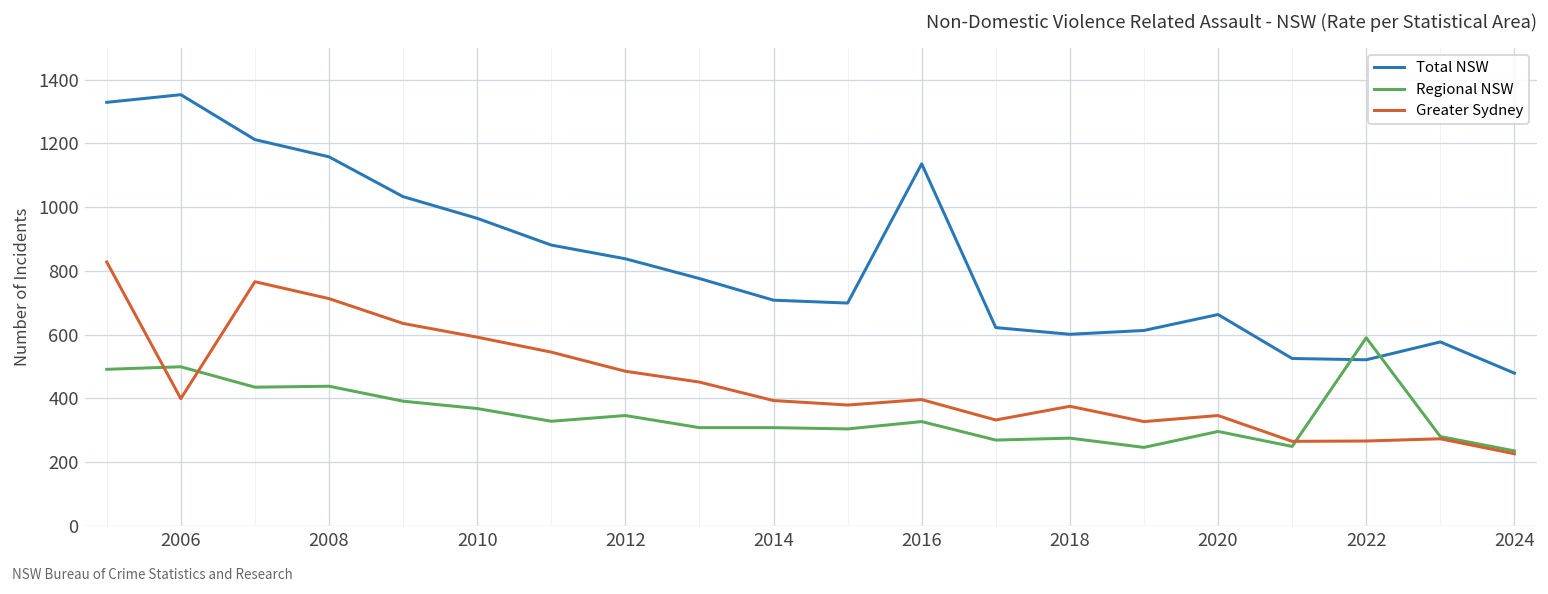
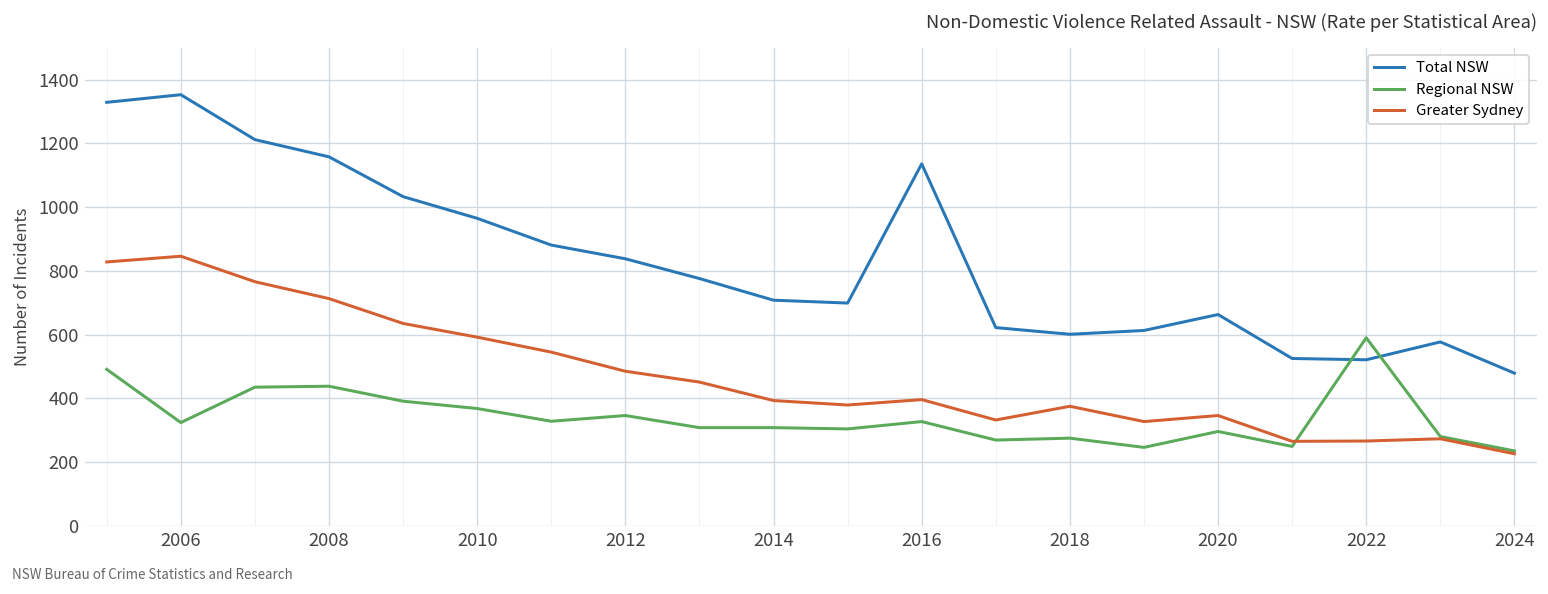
Regional NSW, 2006: 500 -> 320
Greater Sydney, 2006: 400 -> 850
